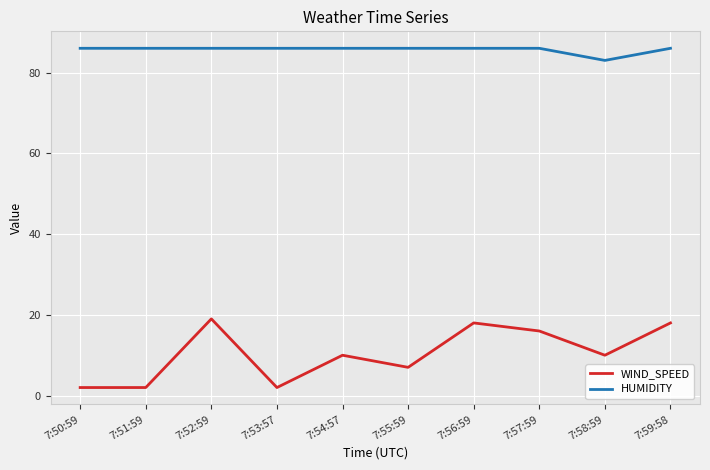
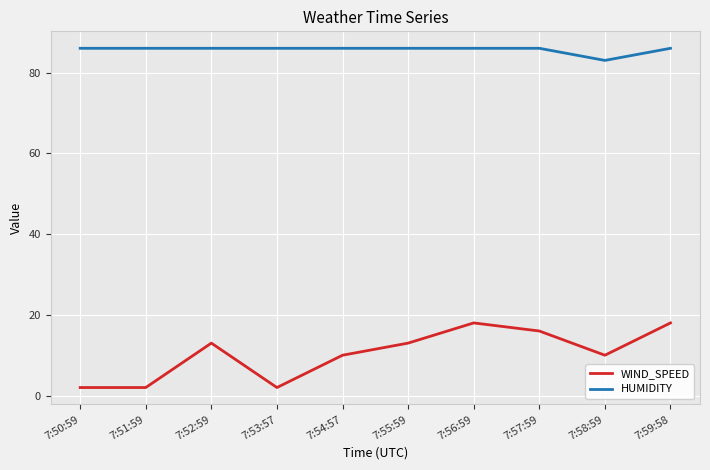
WIND_SPEED, 7:52:59: 19 -> 13
WIND_SPEED, 7:55:59: 7 -> 13
